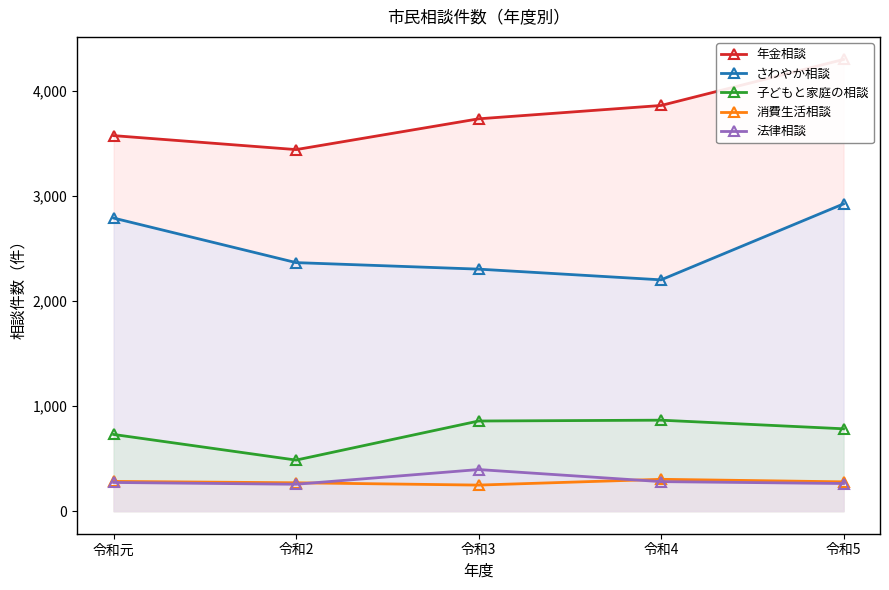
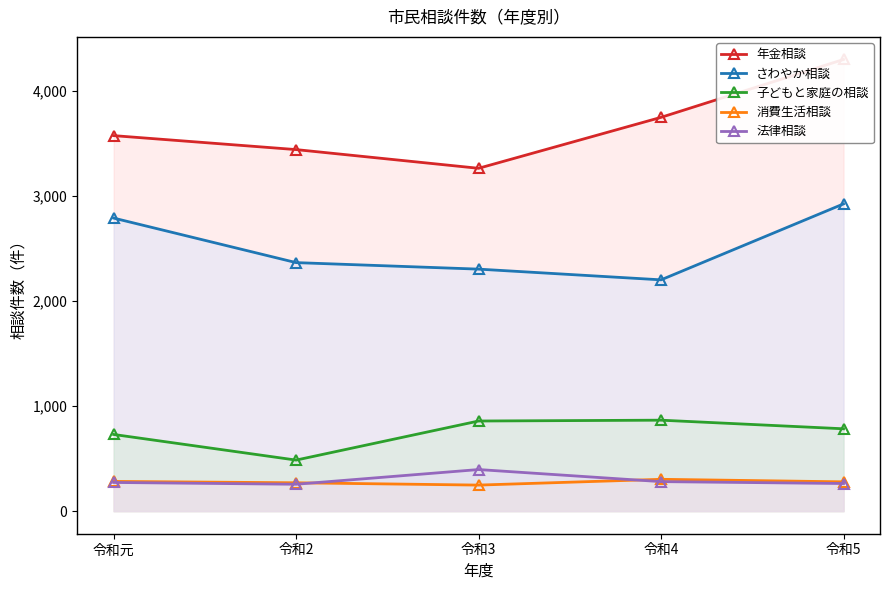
年金相談, 令和3: 3,740 -> 3,260
年金相談, 令和4: 3,860 -> 3,750
